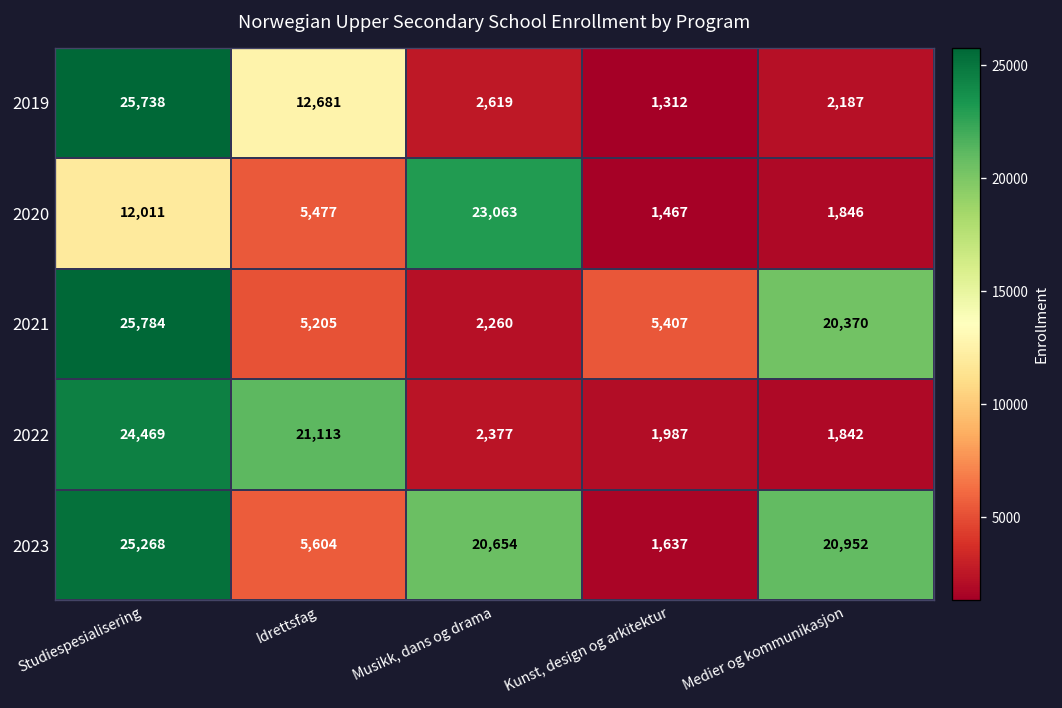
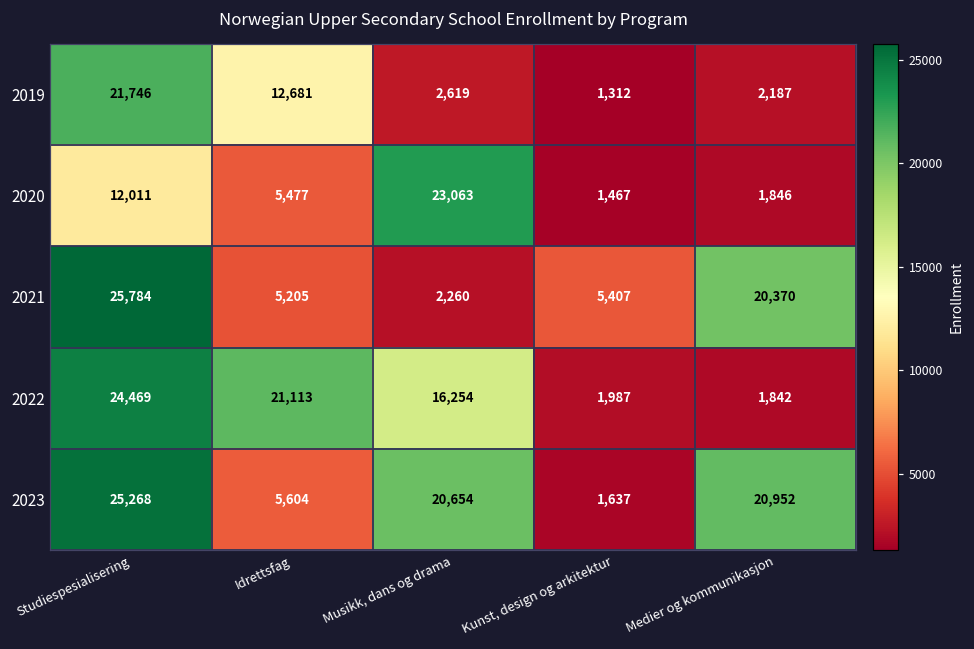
2019, Studiespesialisering: 25,738 -> 21,746
2022, Musikk, dans og drama: 2,377 -> 16,254
